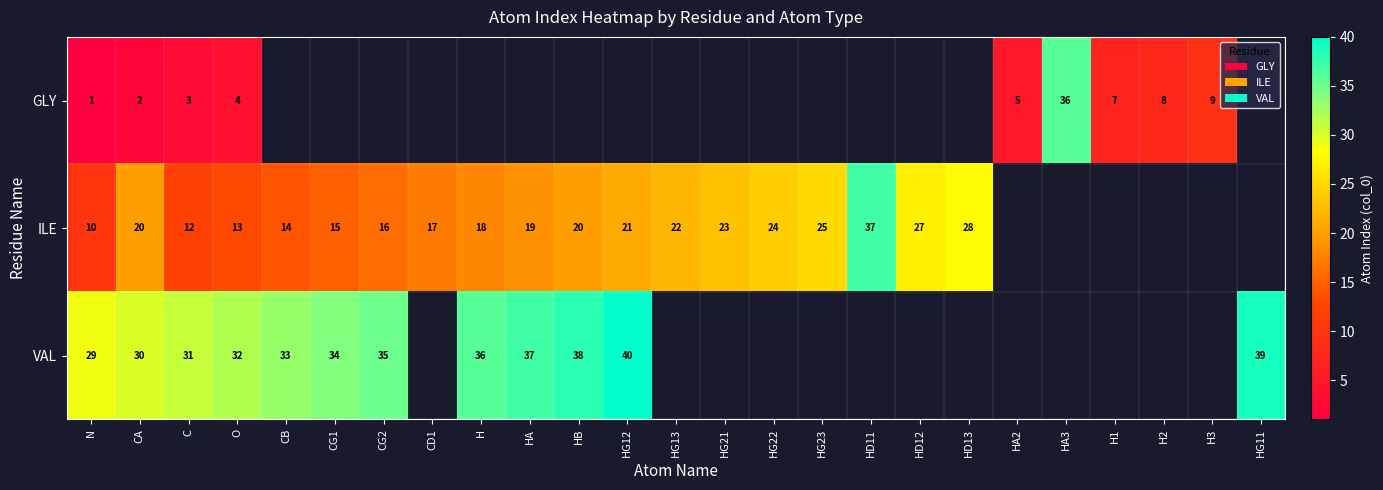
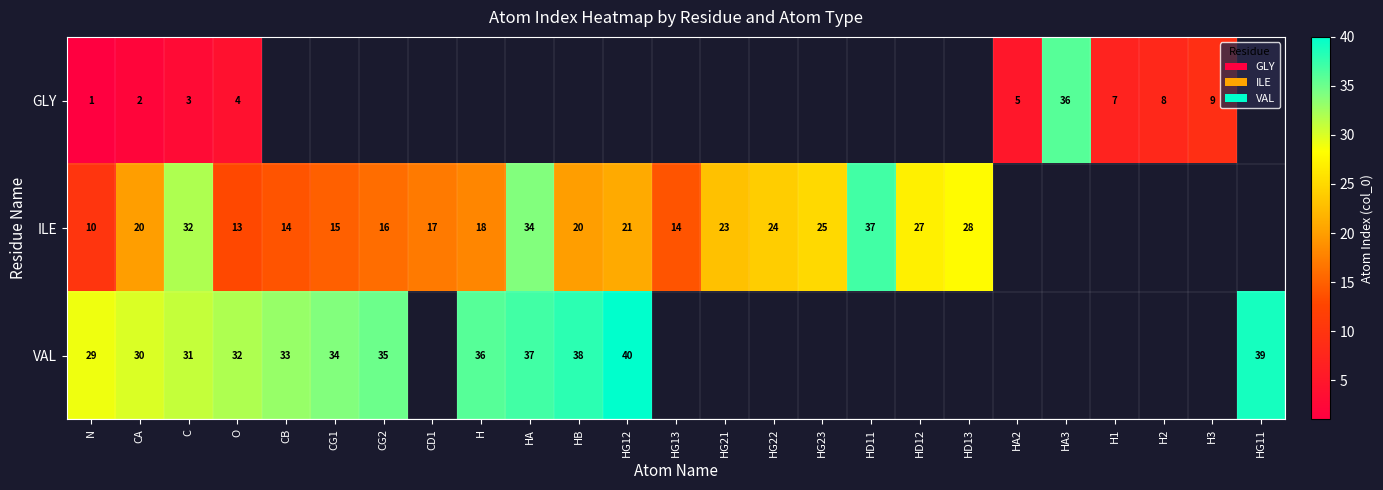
ILE, C: 12 -> 32
ILE, HA: 19 -> 34
ILE, HG13: 22 -> 14
